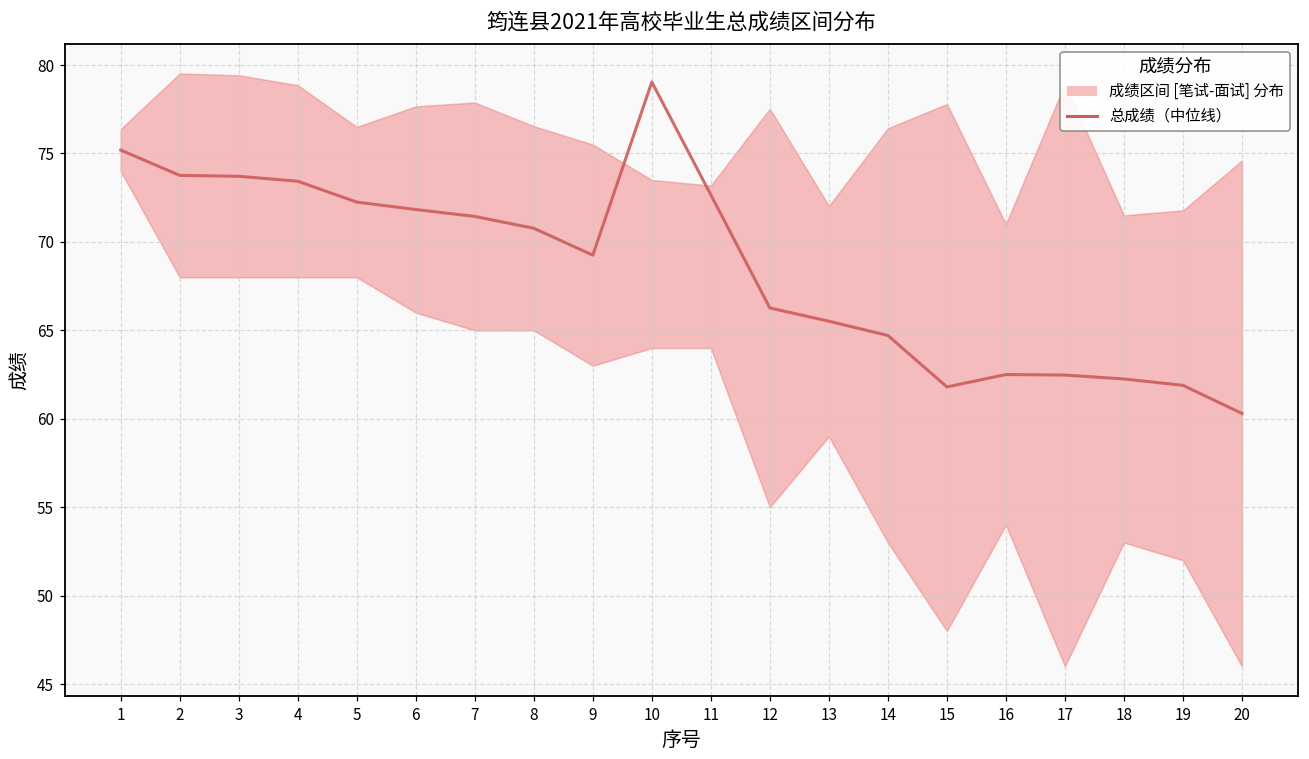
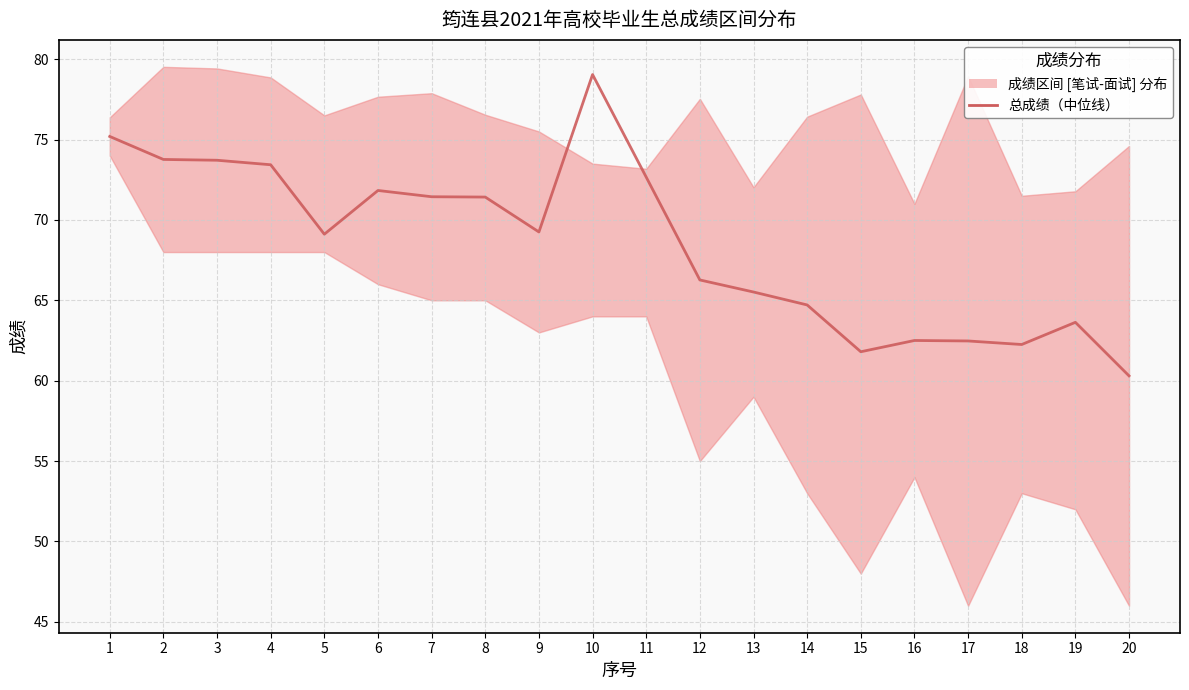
总成绩（中位线）, 5: 72.3 -> 69.1
总成绩（中位线）, 8: 70.8 -> 71.4
总成绩（中位线）, 19: 61.9 -> 63.6
